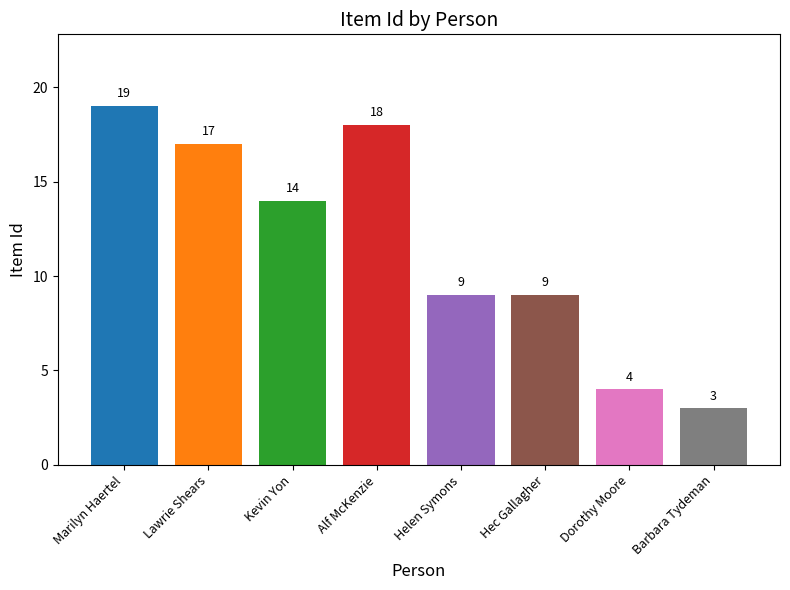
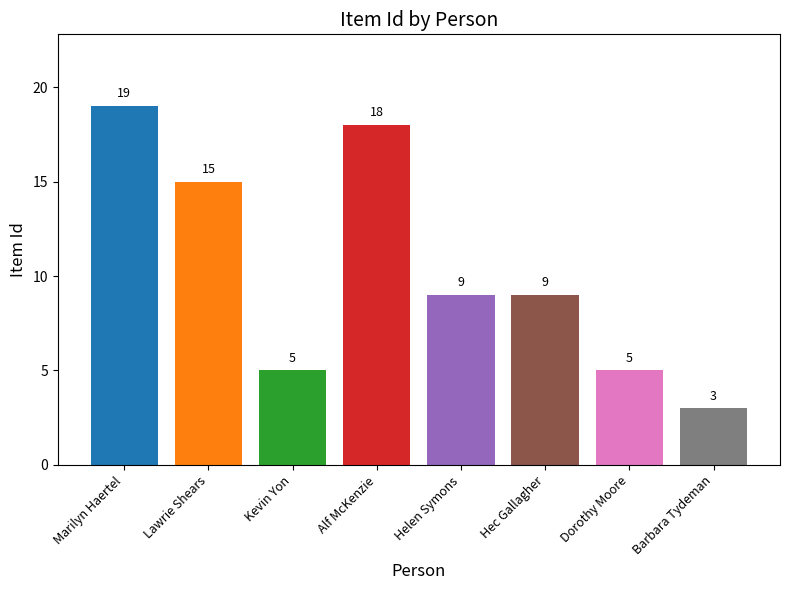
Lawrie Shears: 17 -> 15
Kevin Yon: 14 -> 5
Dorothy Moore: 4 -> 5
